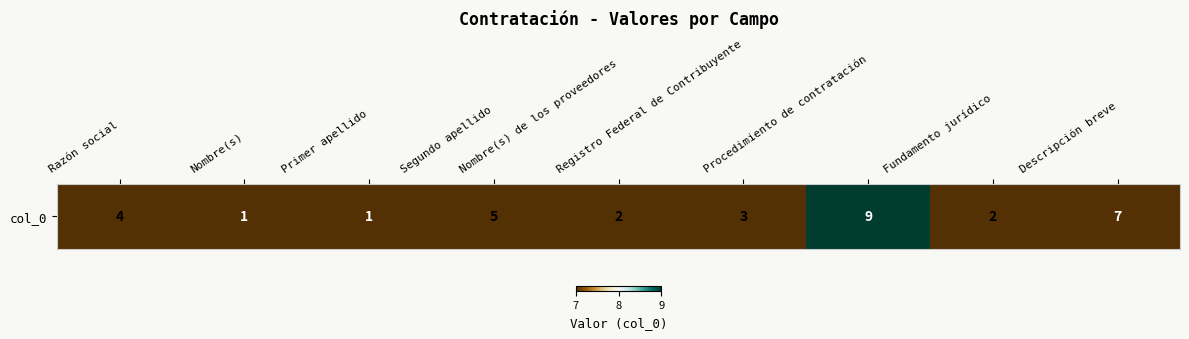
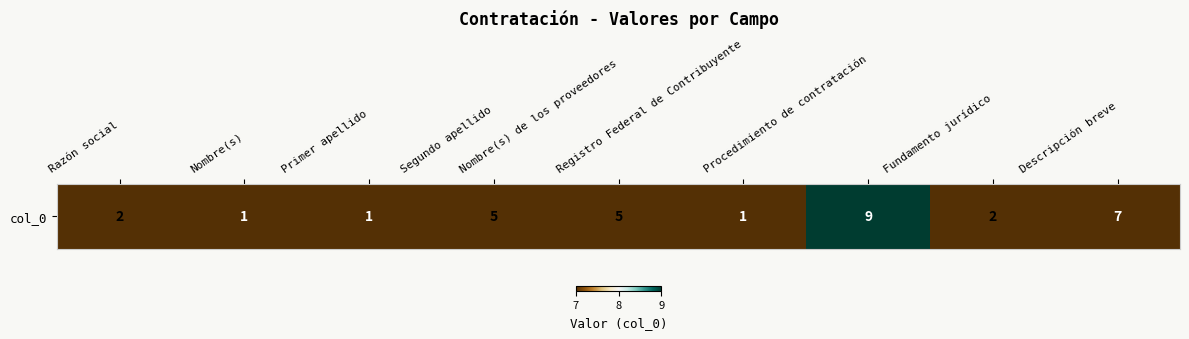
col_0, Razón social: 4 -> 2
col_0, Nombre(s) de los proveedores: 2 -> 5
col_0, Registro Federal de Contribuyente: 3 -> 1
